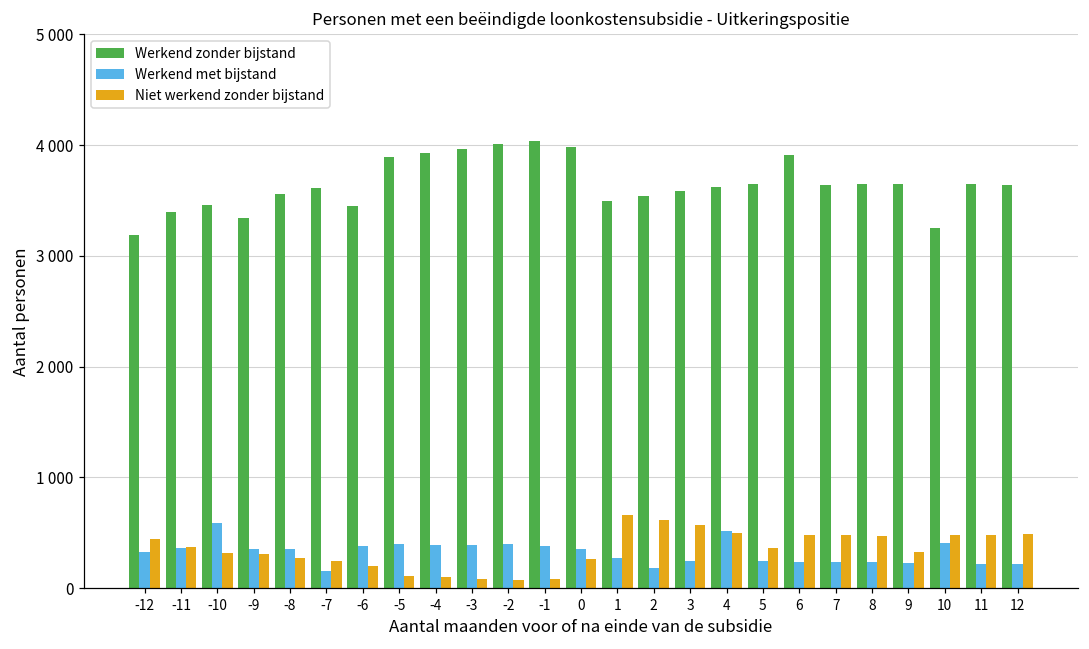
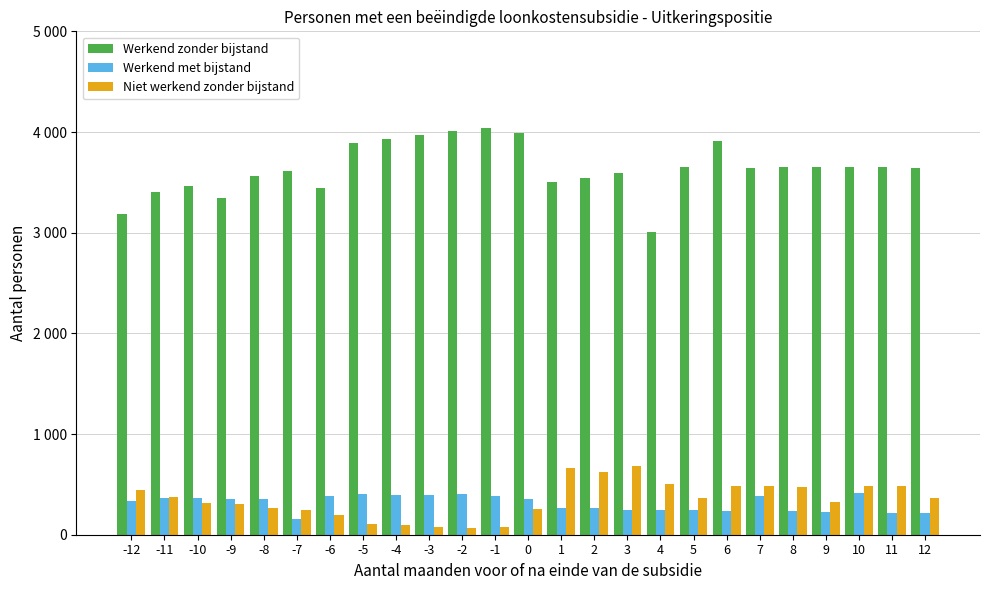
Werkend met bijstand, -10: 590 -> 360
Werkend met bijstand, 2: 190 -> 270
Niet werkend zonder bijstand, 3: 570 -> 680
Werkend zonder bijstand, 4: 3620 -> 3010
Werkend met bijstand, 4: 510 -> 250
Werkend met bijstand, 7: 240 -> 390
Werkend zonder bijstand, 10: 3260 -> 3650
Niet werkend zonder bijstand, 12: 490 -> 370
